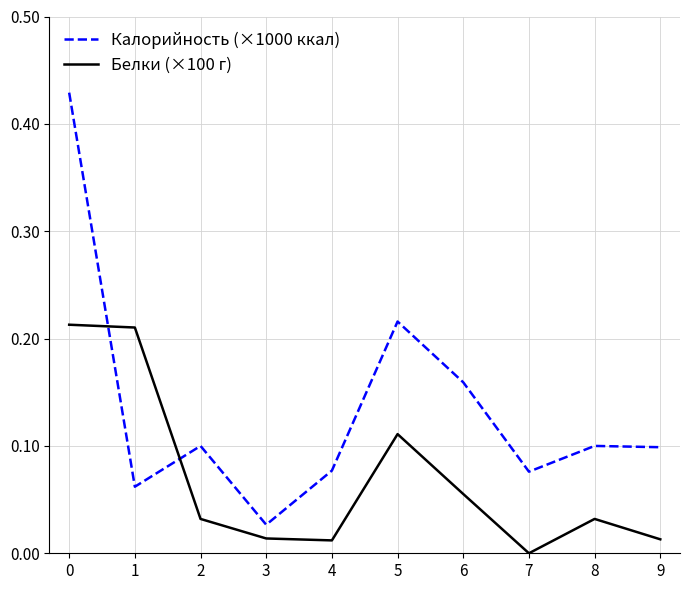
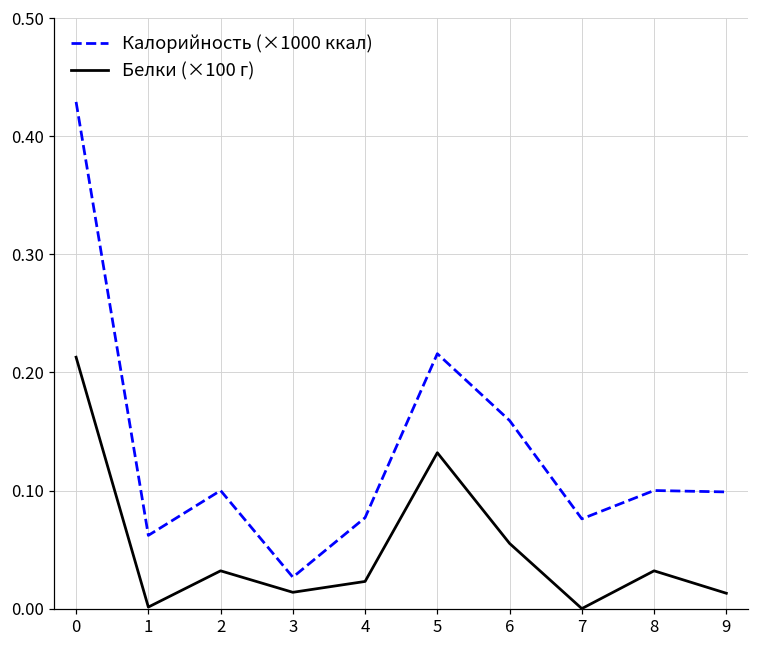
Белки (×100 г), 1: 0.210 -> 0.001
Белки (×100 г), 4: 0.012 -> 0.023
Белки (×100 г), 5: 0.111 -> 0.132
